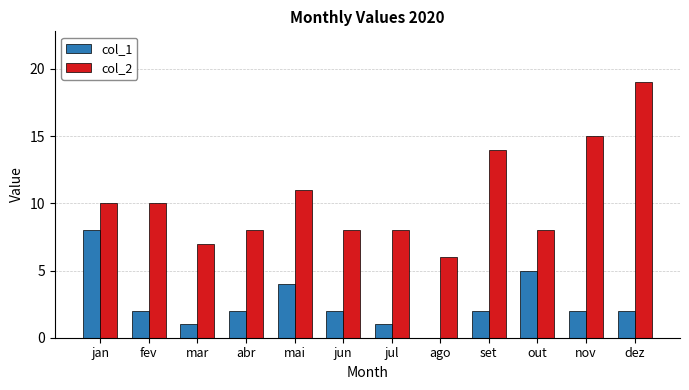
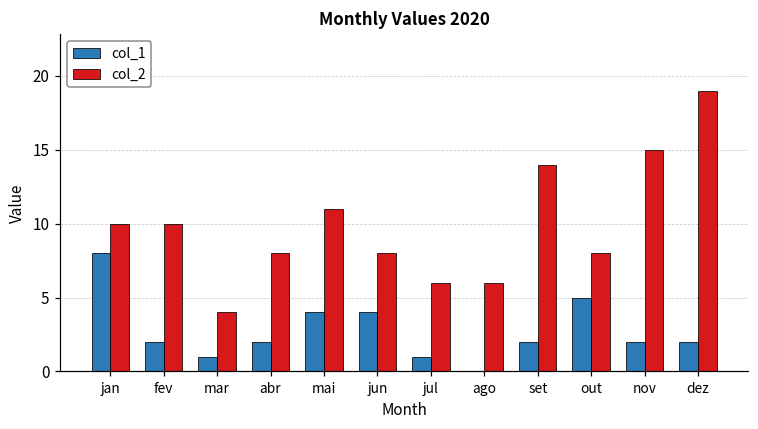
col_2, mar: 7 -> 4
col_1, jun: 2 -> 4
col_2, jul: 8 -> 6
